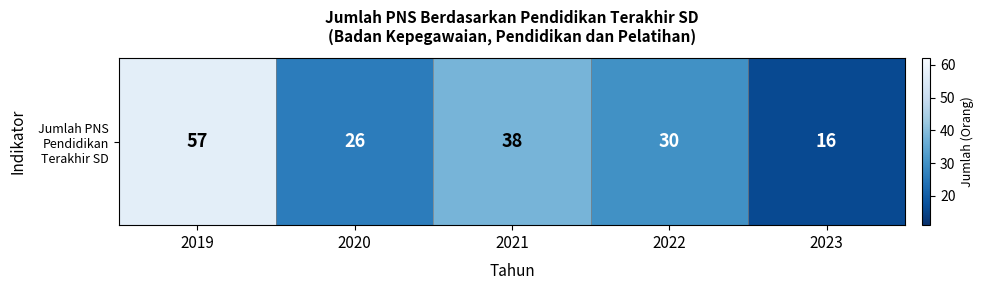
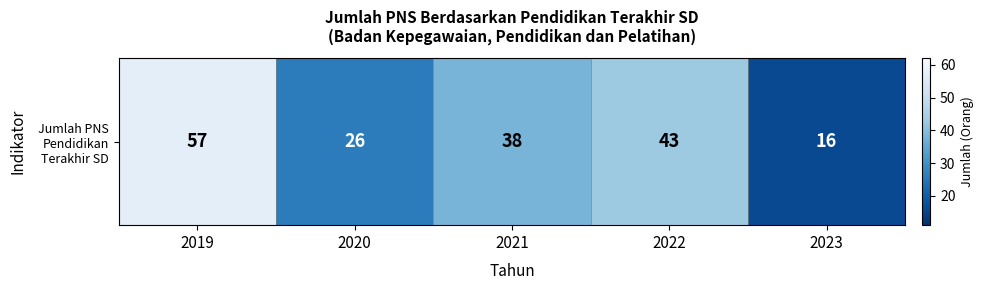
Jumlah PNS Pendidikan Terakhir SD, 2022: 30 -> 43
